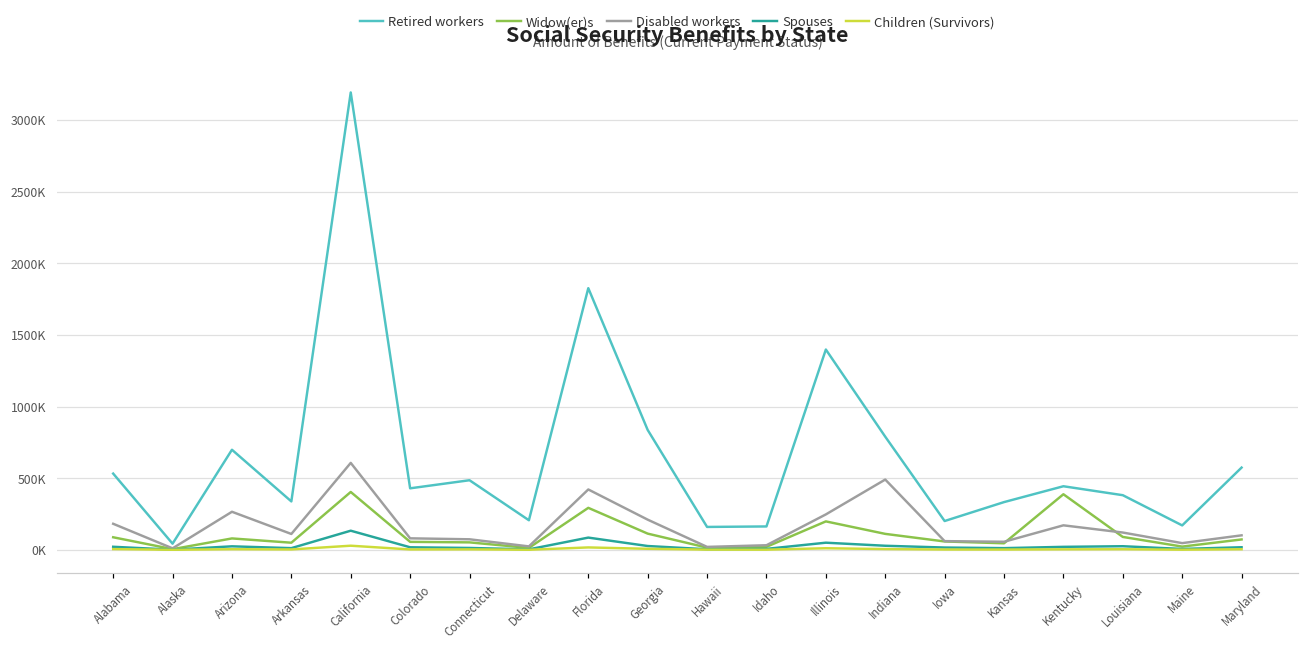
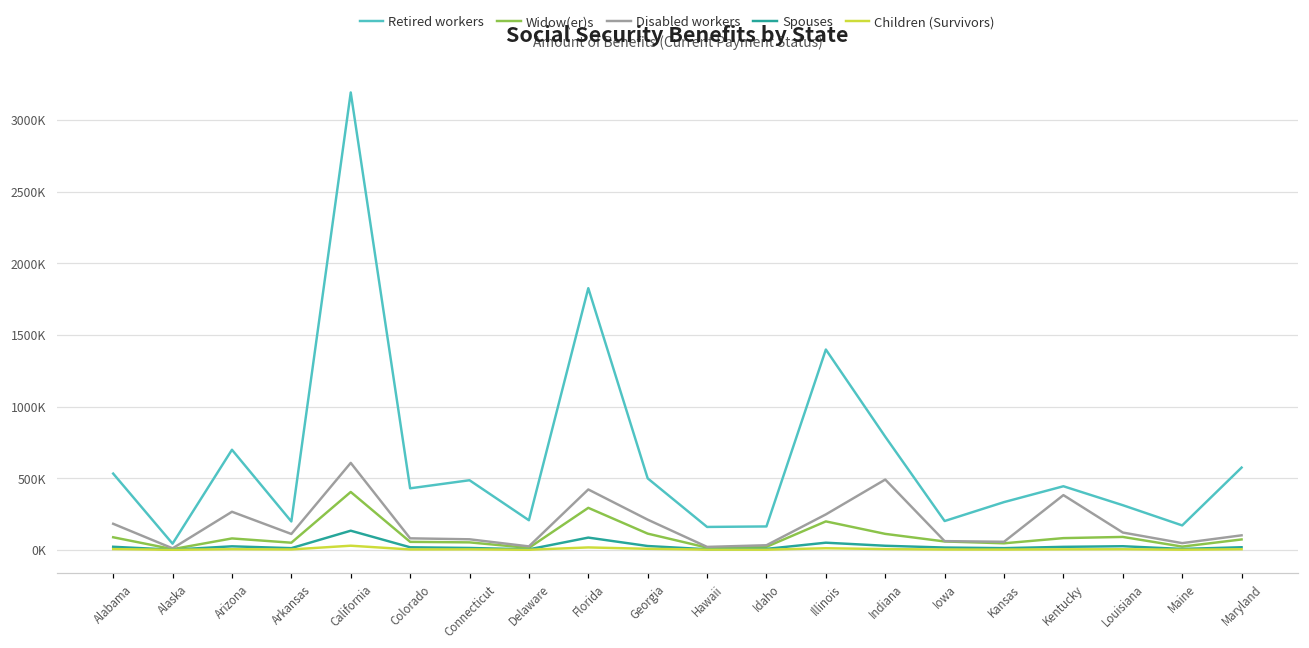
Retired workers, Arkansas: 340000 -> 200000
Retired workers, Georgia: 840000 -> 500000
Widow(er)s, Kentucky: 390000 -> 80000
Disabled workers, Kentucky: 170000 -> 380000
Retired workers, Louisiana: 380000 -> 310000
